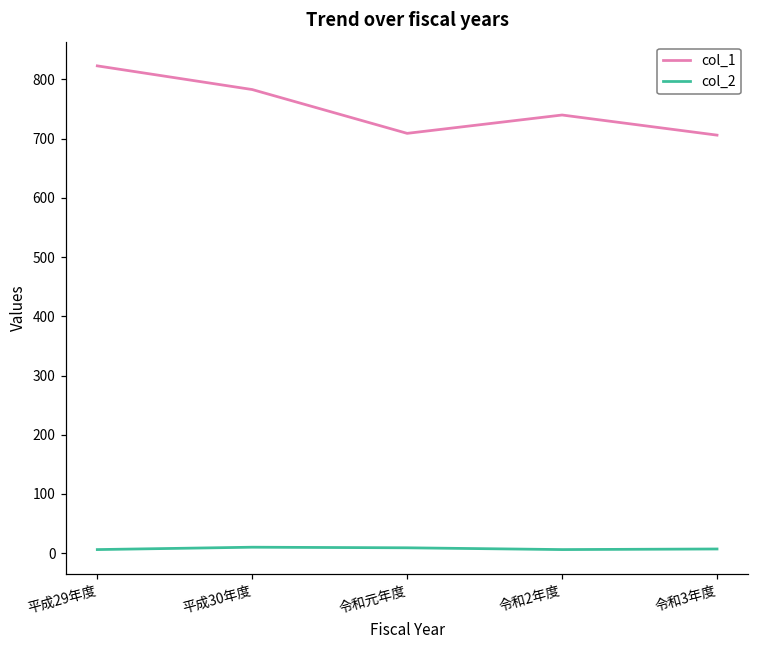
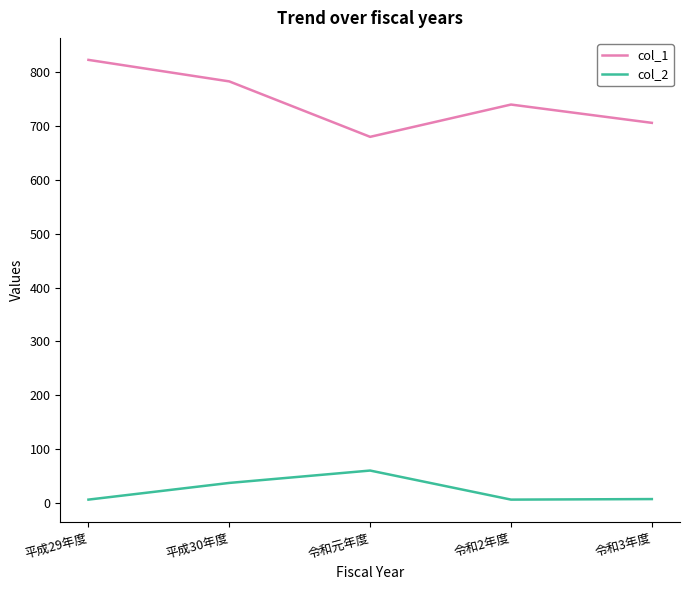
col_2, 平成30年度: 10 -> 40
col_1, 令和元年度: 710 -> 680
col_2, 令和元年度: 10 -> 60
